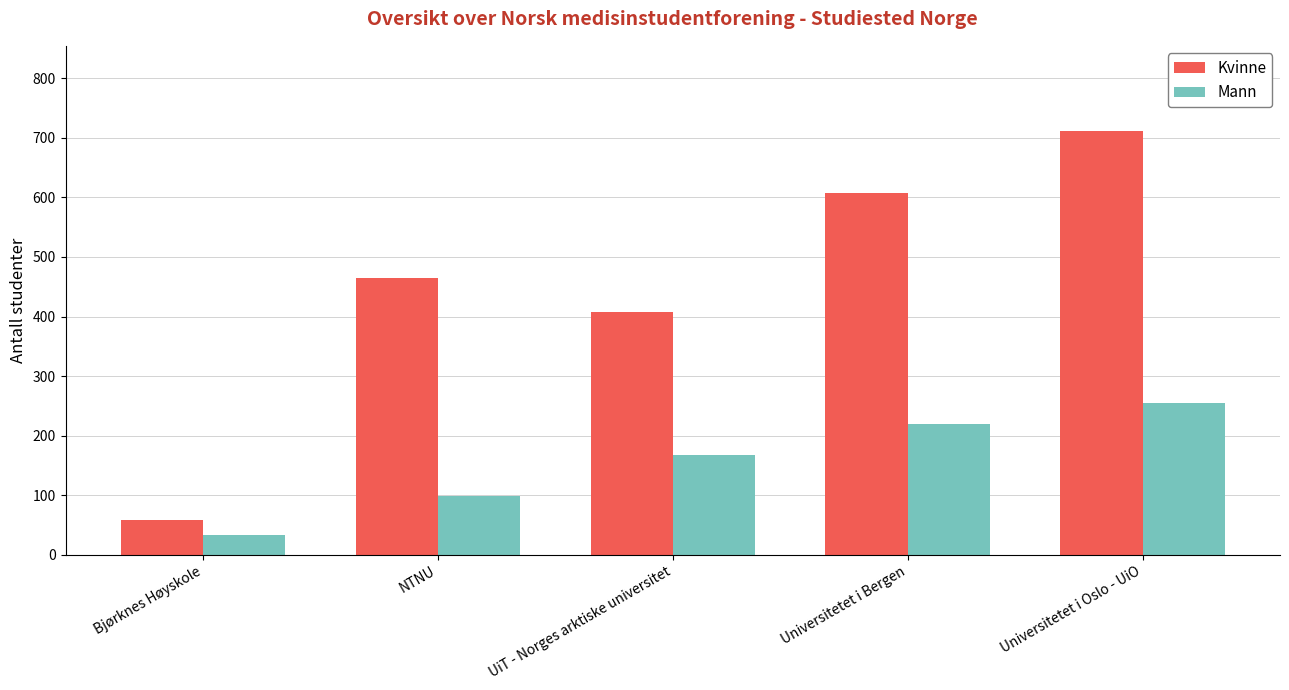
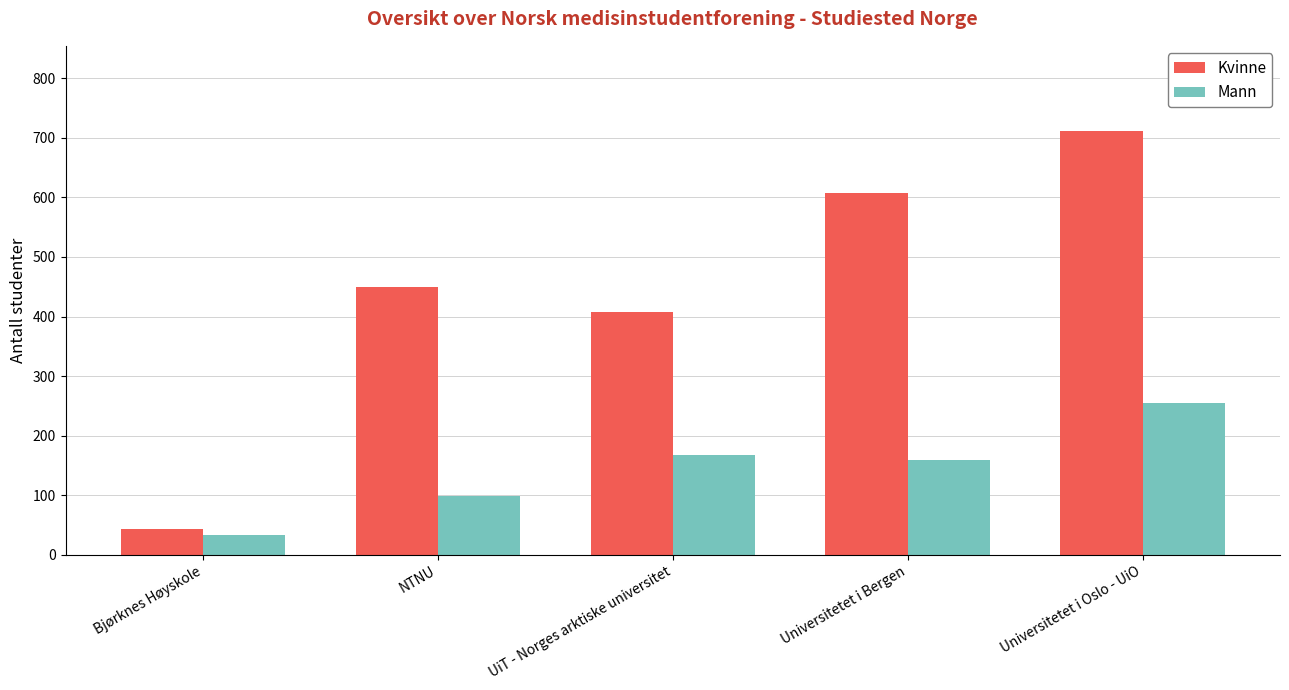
Kvinne, Bjørknes Høyskole: 60 -> 40
Kvinne, NTNU: 470 -> 450
Mann, Universitetet i Bergen: 220 -> 160
